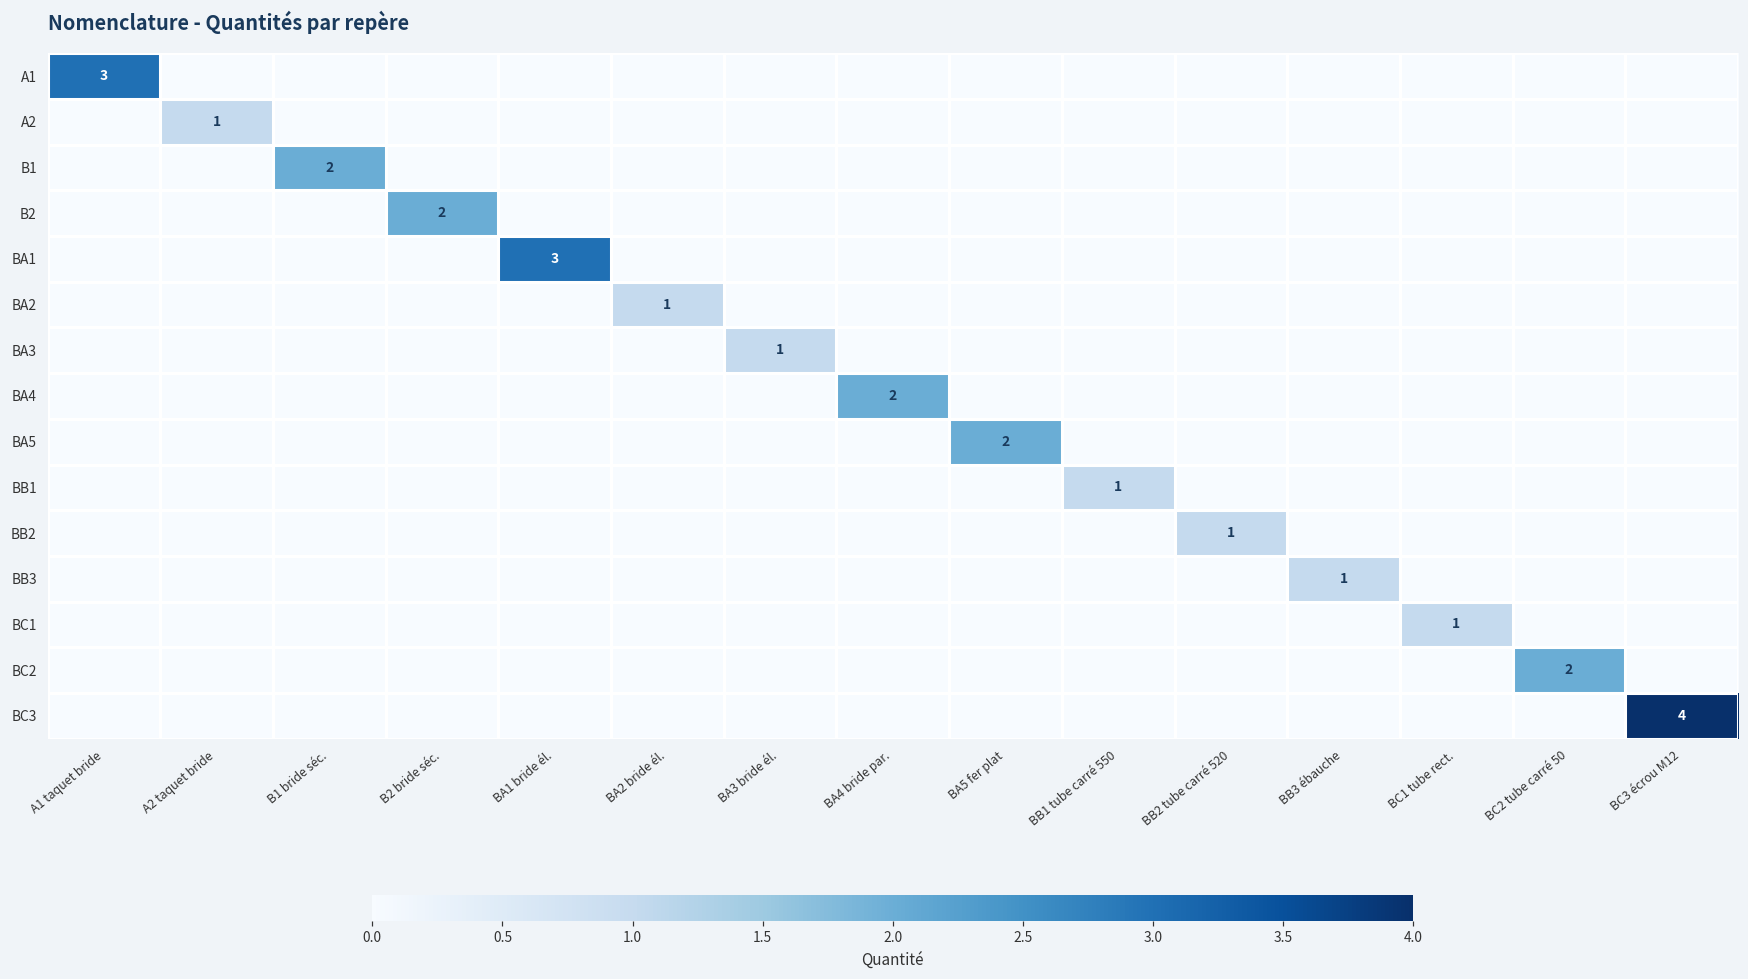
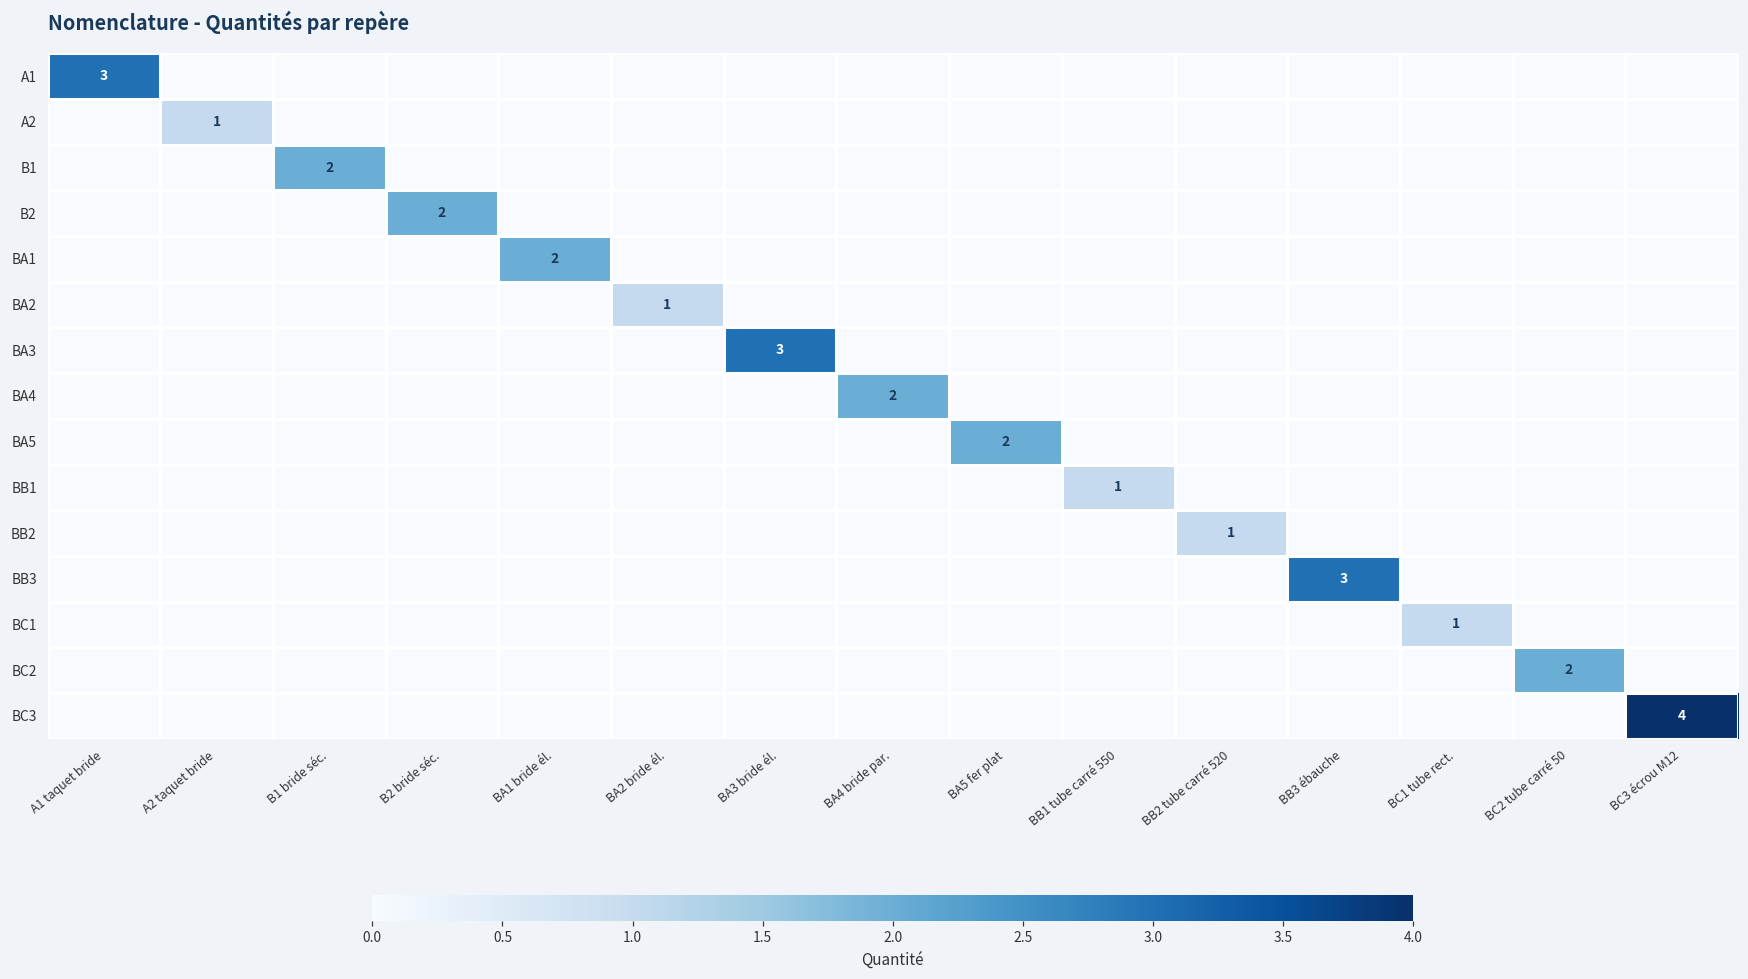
BA1, BA1 bride él.: 3 -> 2
BA3, BA3 bride él.: 1 -> 3
BB3, BB3 ébauche: 1 -> 3
